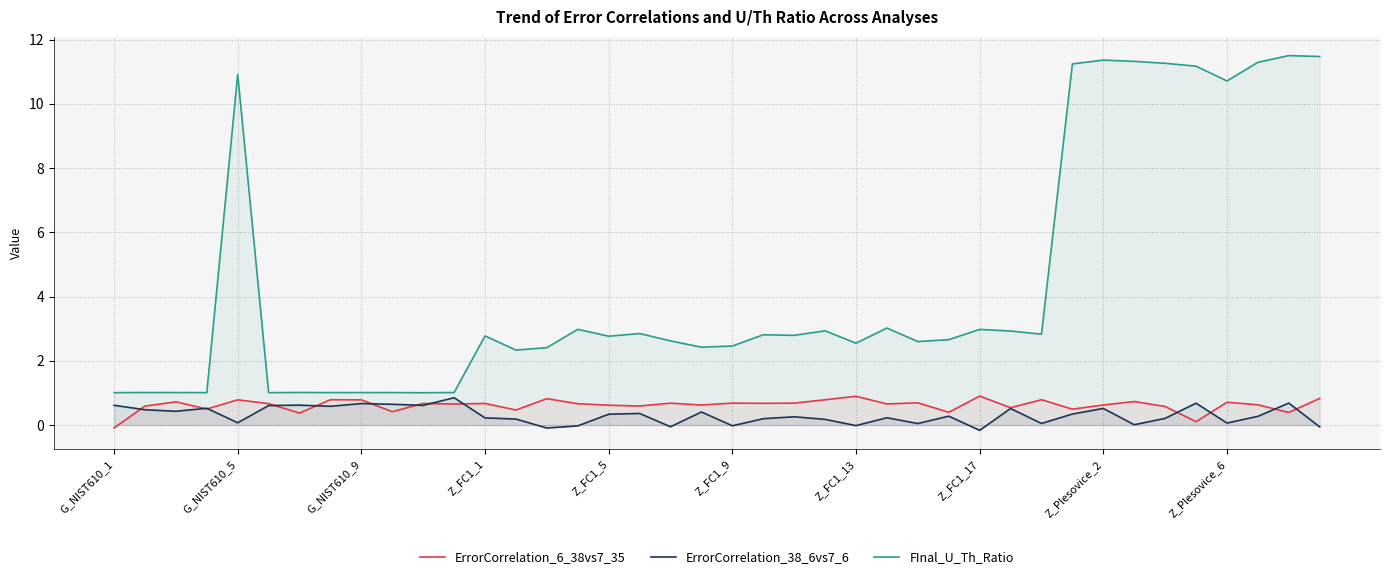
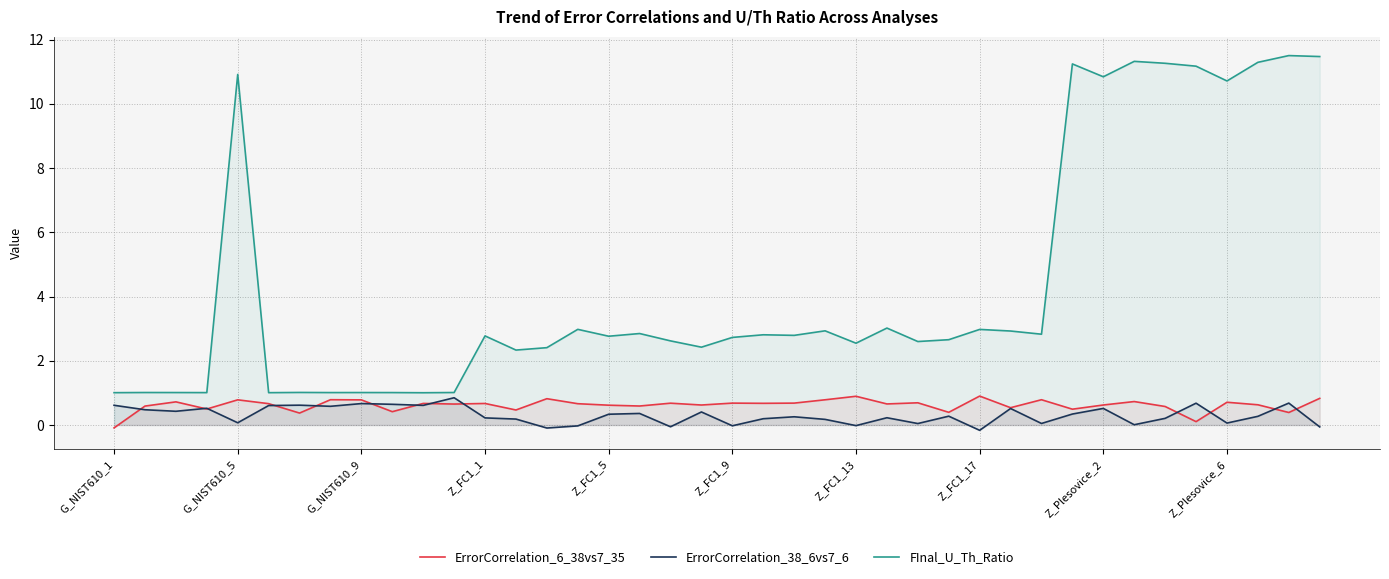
FInal_U_Th_Ratio, Z_FC1_9: 2.5 -> 2.7
FInal_U_Th_Ratio, Z_Plesovice_2: 11.4 -> 10.8
